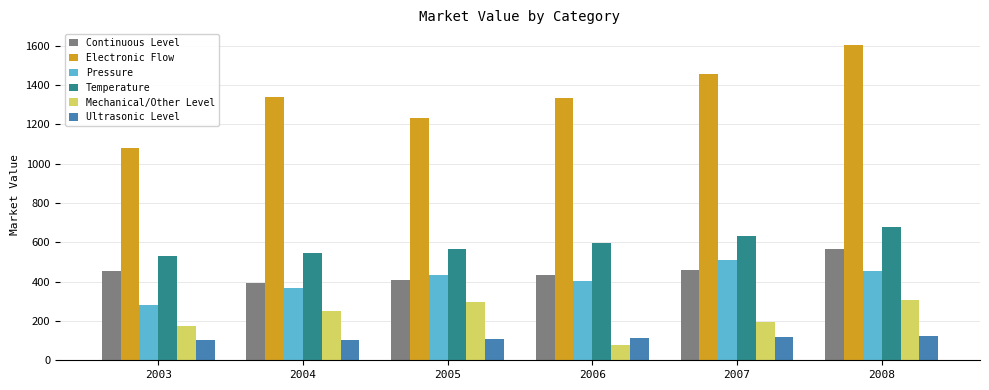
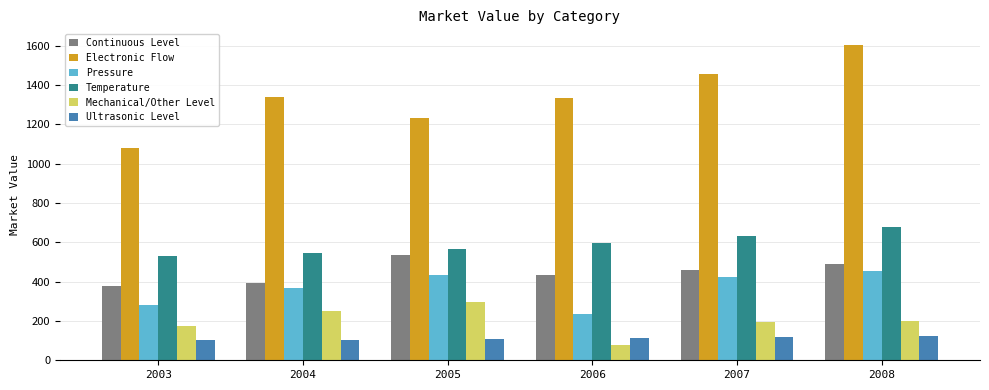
Continuous Level, 2003: 460 -> 380
Continuous Level, 2005: 410 -> 530
Pressure, 2006: 400 -> 230
Pressure, 2007: 510 -> 420
Continuous Level, 2008: 560 -> 490
Mechanical/Other Level, 2008: 310 -> 200
